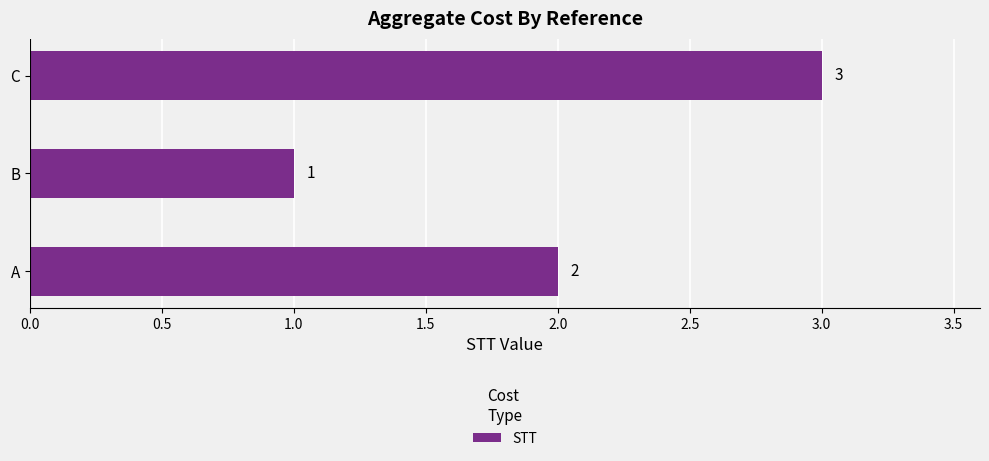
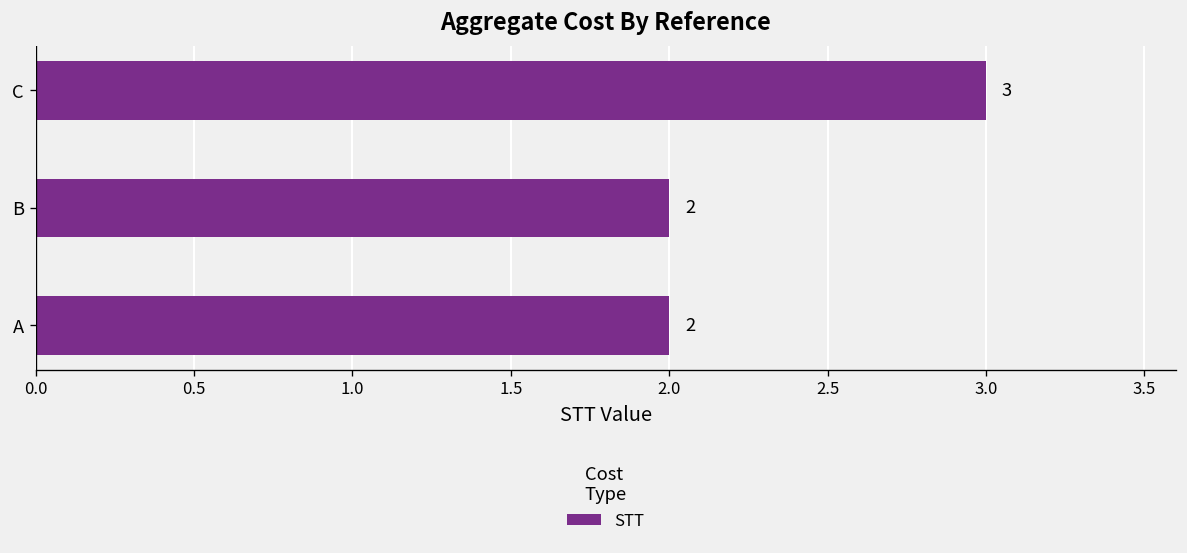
B: 1 -> 2
